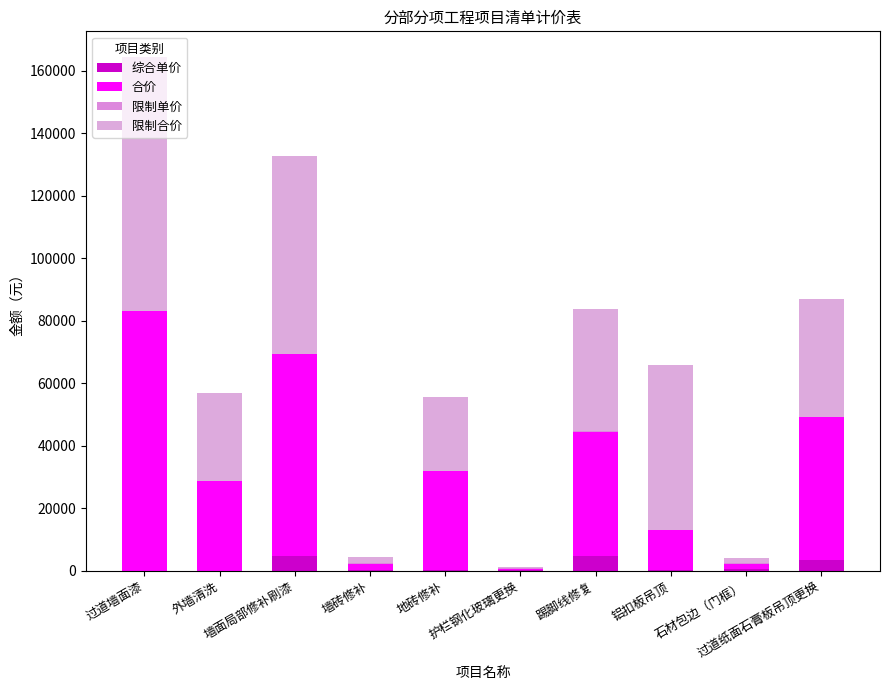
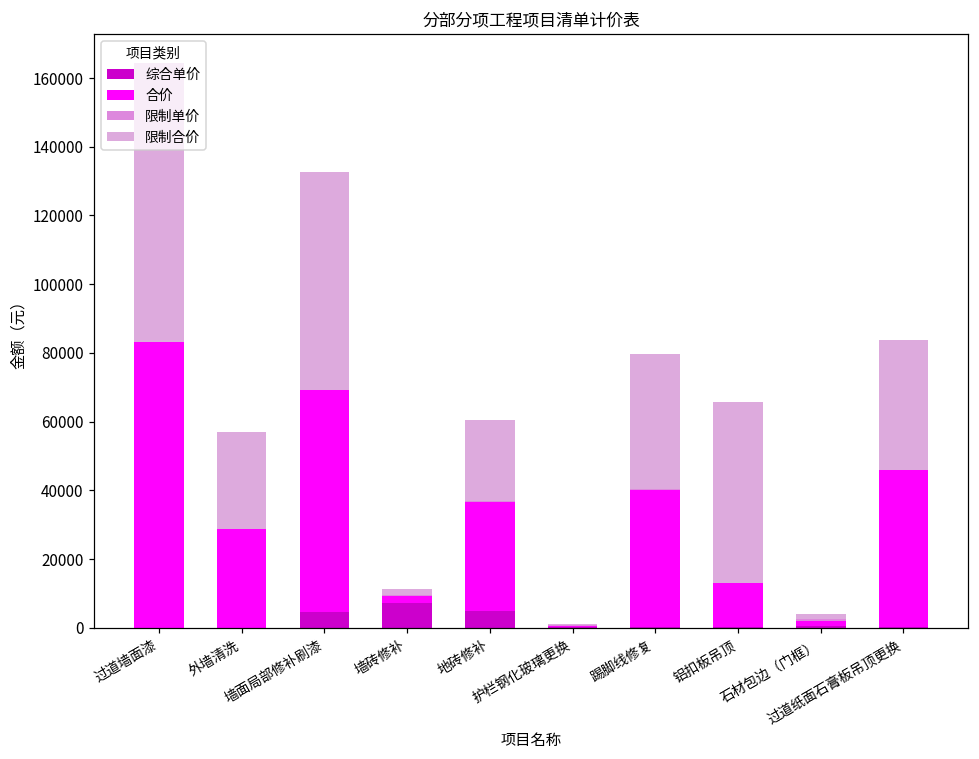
综合单价, 墙砖修补: 0 -> 7000
综合单价, 地砖修补: 0 -> 5000
综合单价, 踢脚线修复: 5000 -> 0
综合单价, 过道纸面石膏板吊顶更换: 3000 -> 0
